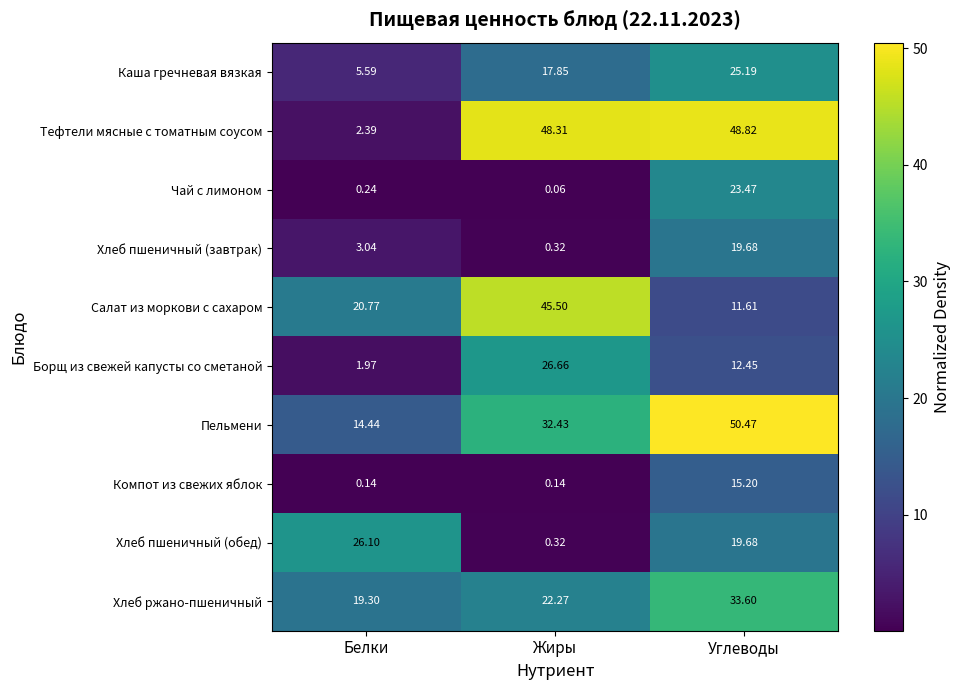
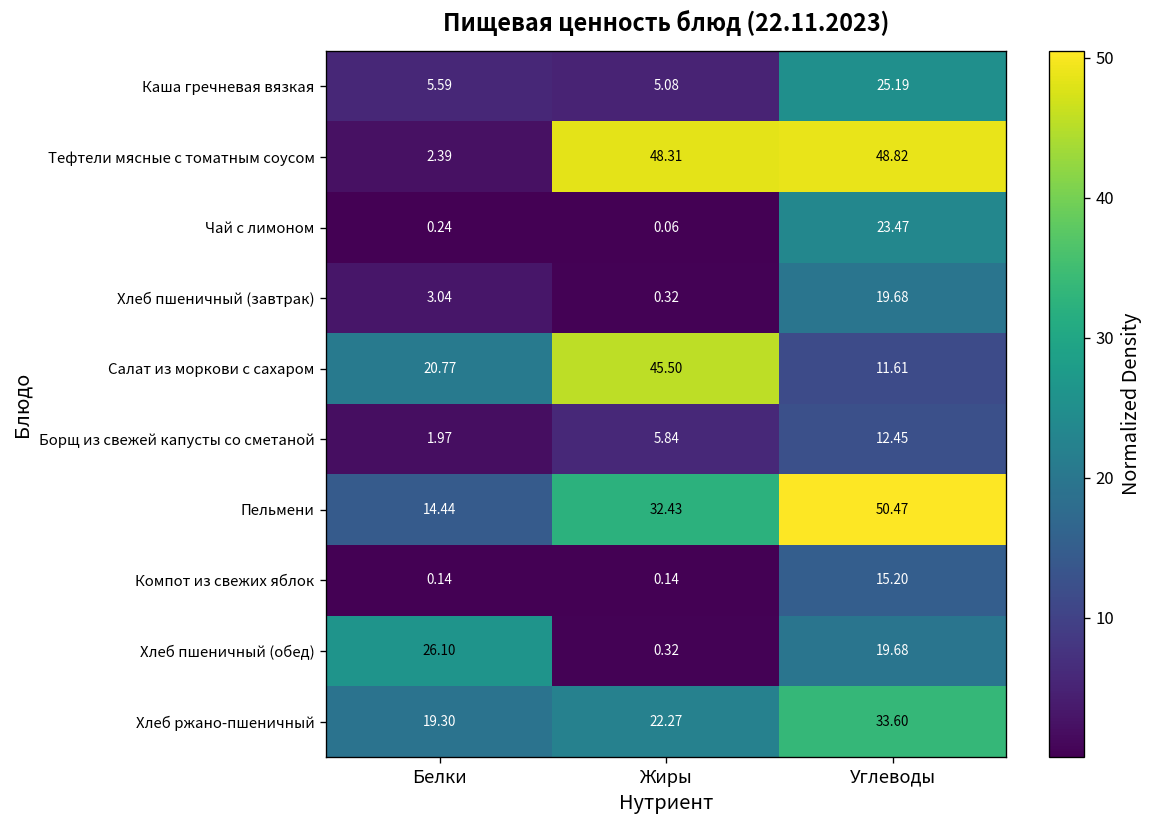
Каша гречневая вязкая, Жиры: 17.85 -> 5.08
Борщ из свежей капусты со сметаной, Жиры: 26.66 -> 5.84
